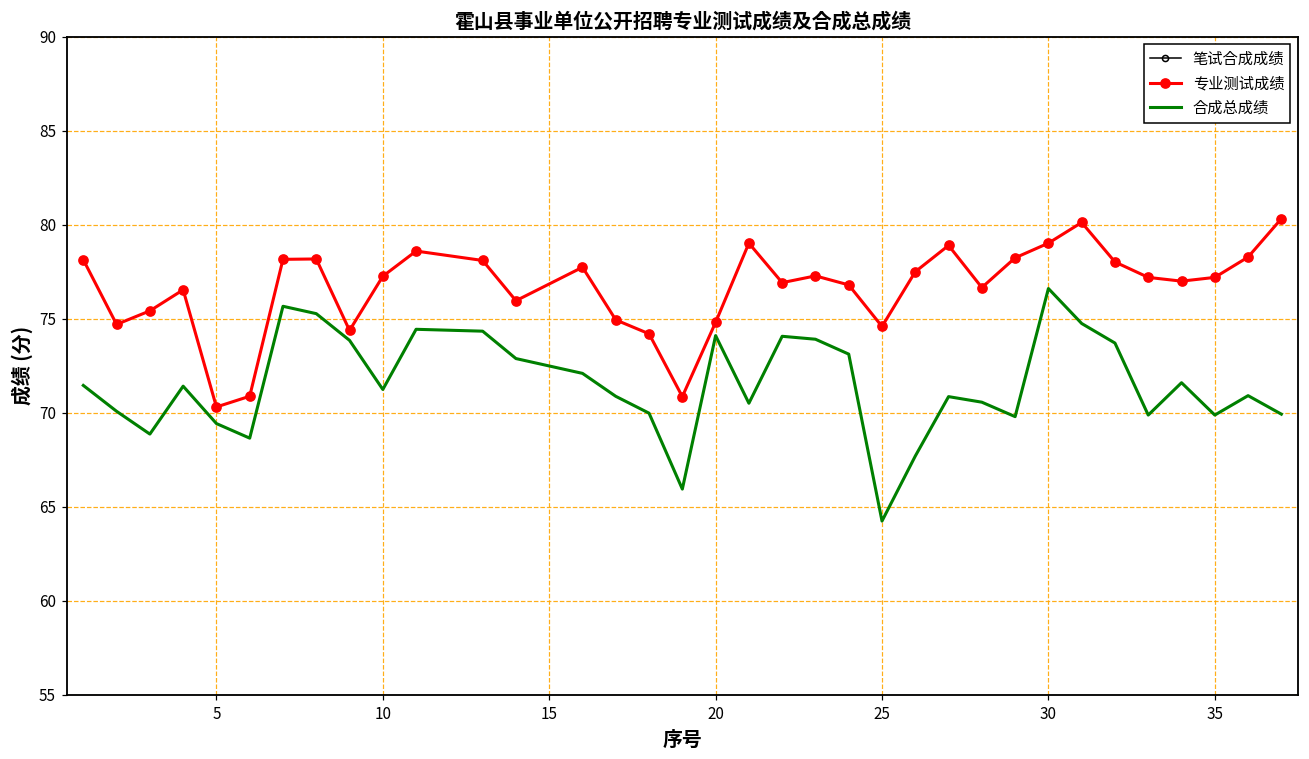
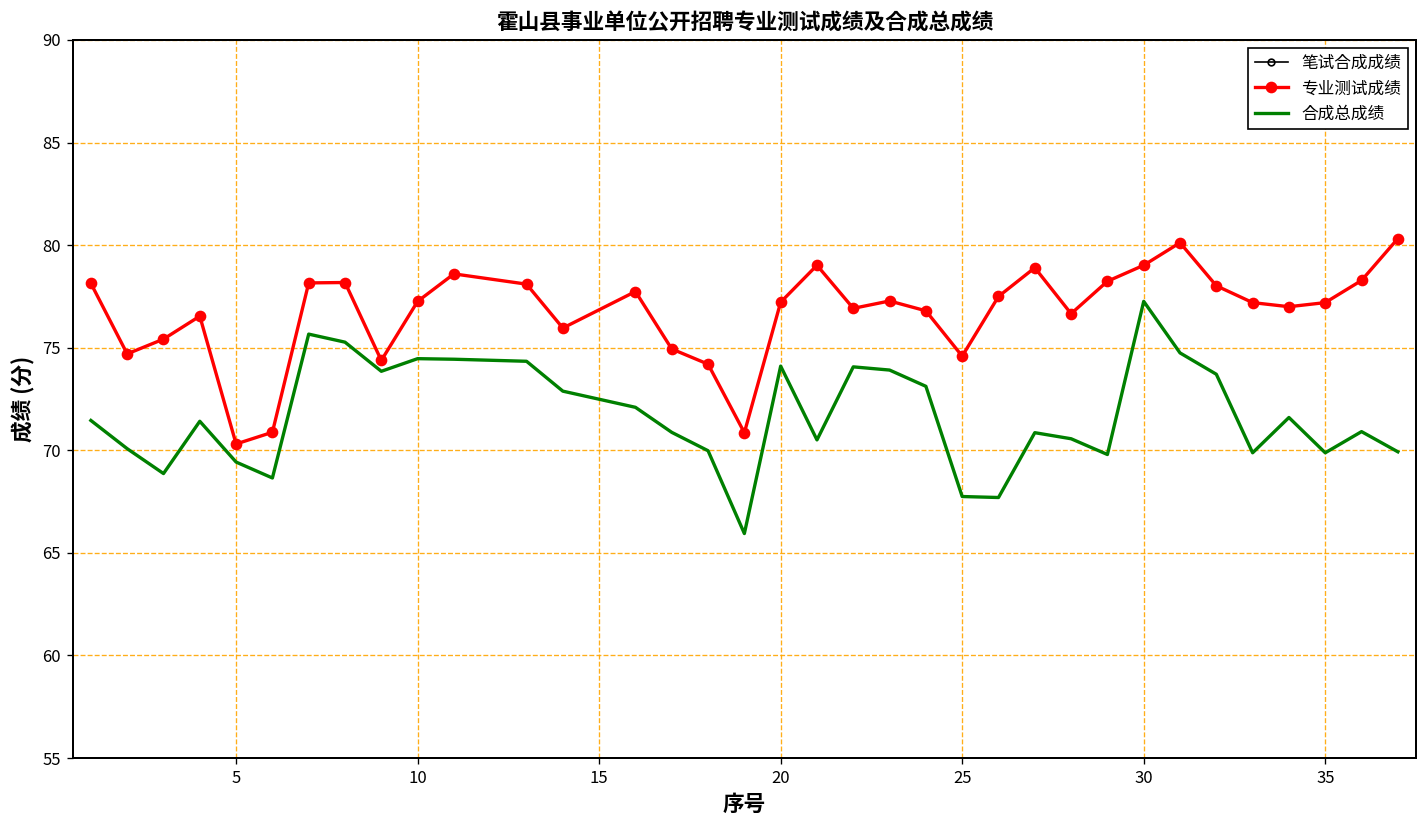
合成总成绩, 10: 71.2 -> 74.5
专业测试成绩, 20: 74.8 -> 77.2
合成总成绩, 25: 64.2 -> 67.7
合成总成绩, 30: 76.6 -> 77.3
